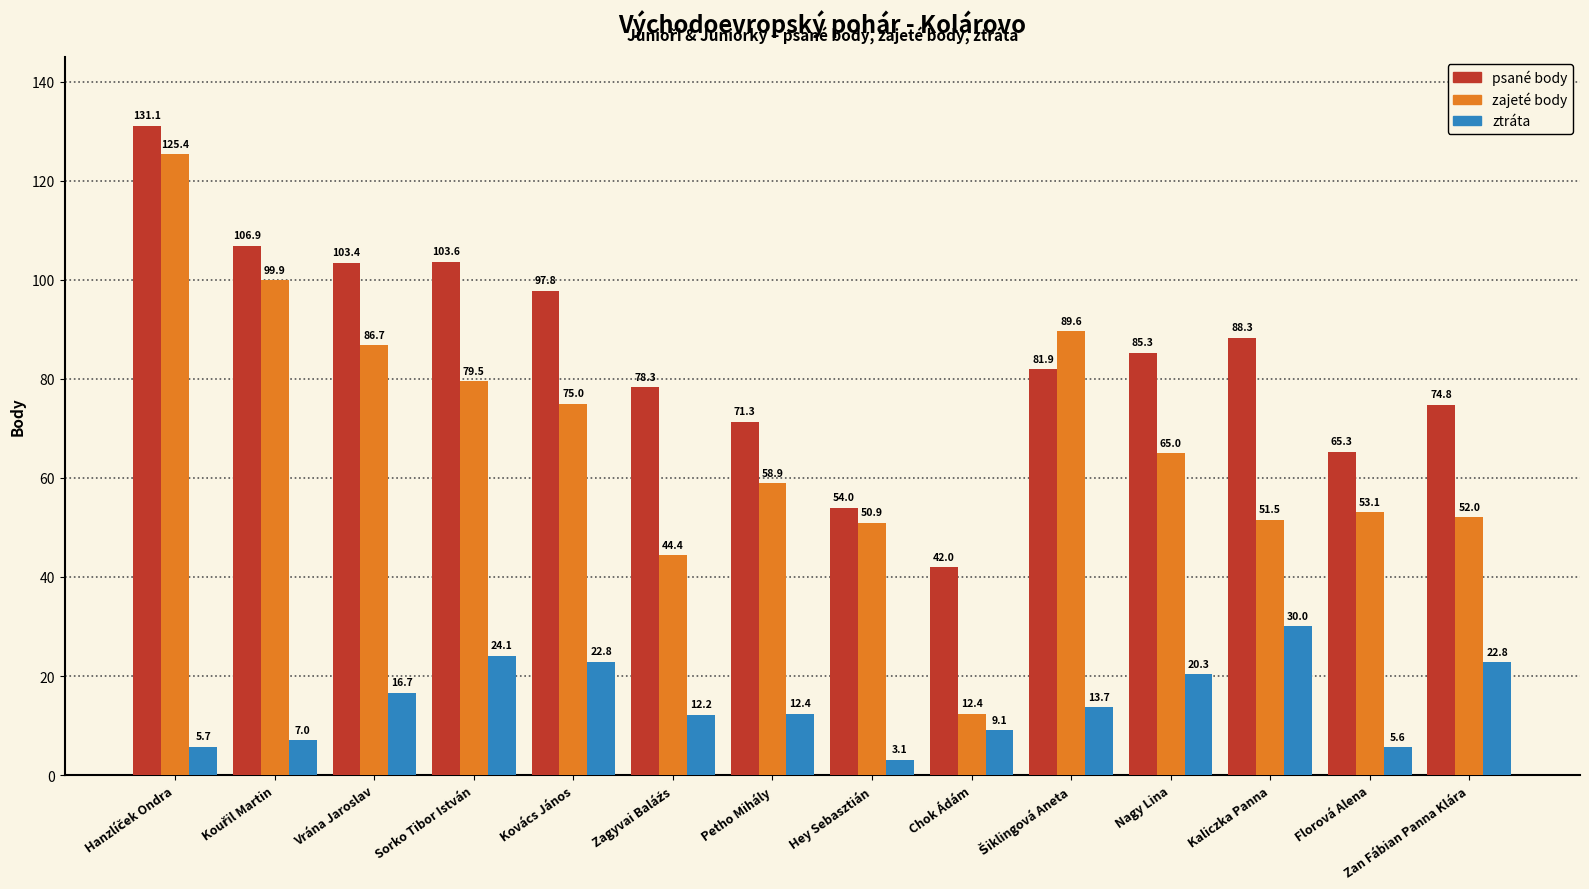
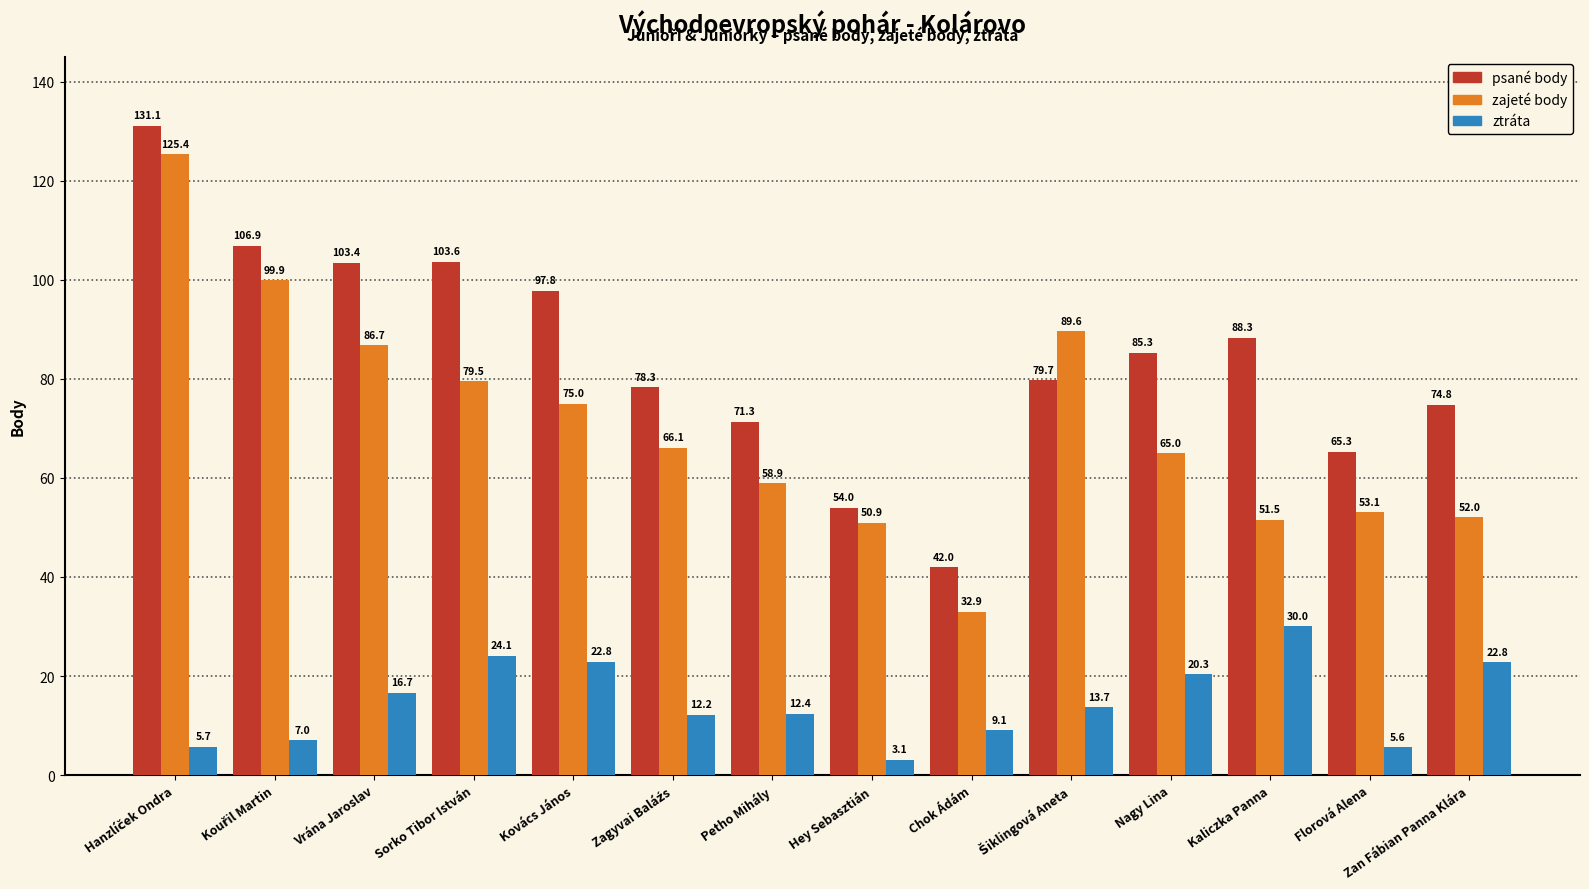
zajeté body, Zagyvai Baláźs: 44.4 -> 66.1
zajeté body, Chok Ádám: 12.4 -> 32.9
psané body, Šiklingová Aneta: 81.9 -> 79.7
